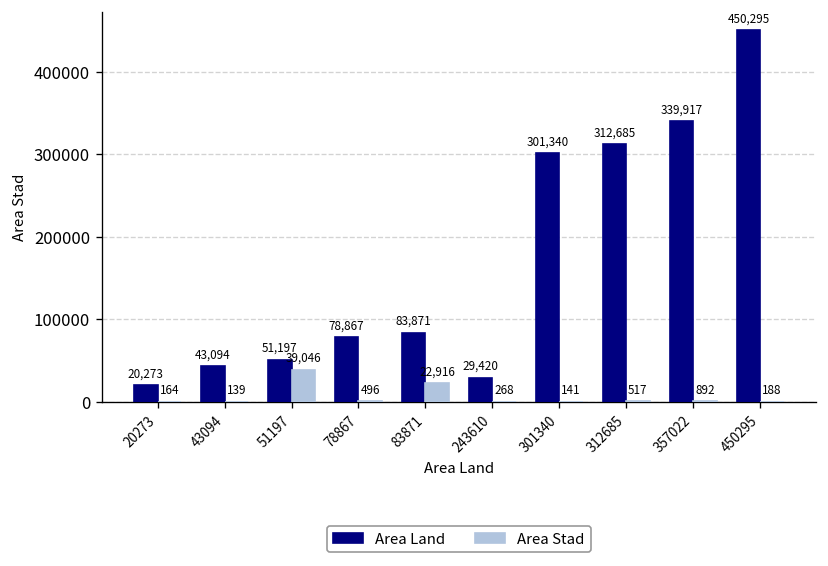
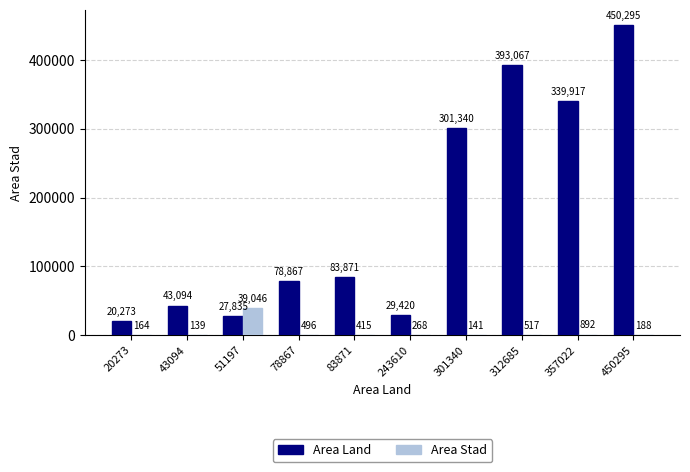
Area Land, 51197: 51,197 -> 27,835
Area Stad, 83871: 22,916 -> 415
Area Land, 312685: 312,685 -> 393,067
